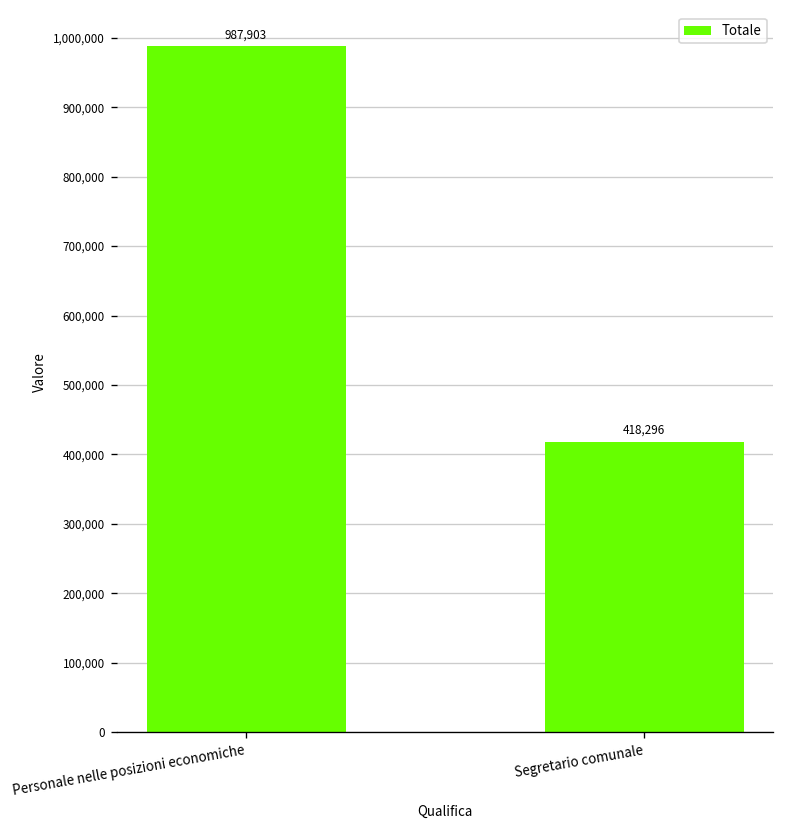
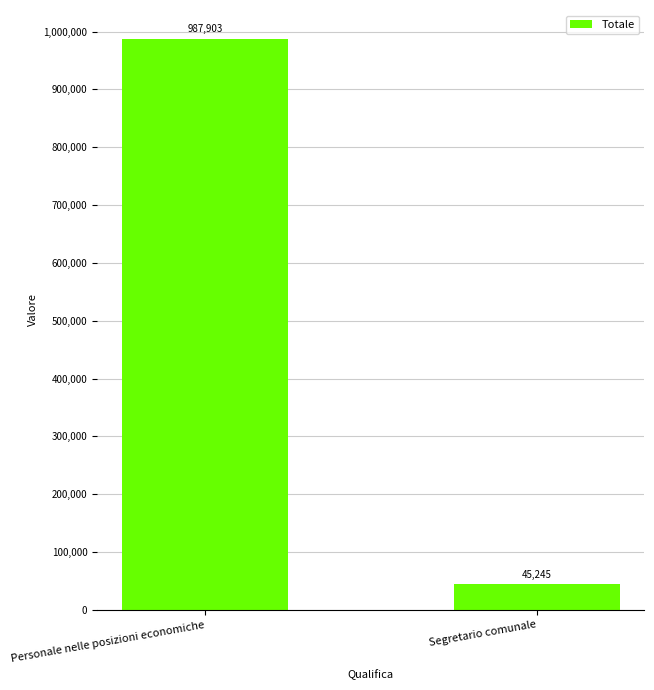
Segretario comunale: 418,296 -> 45,245
